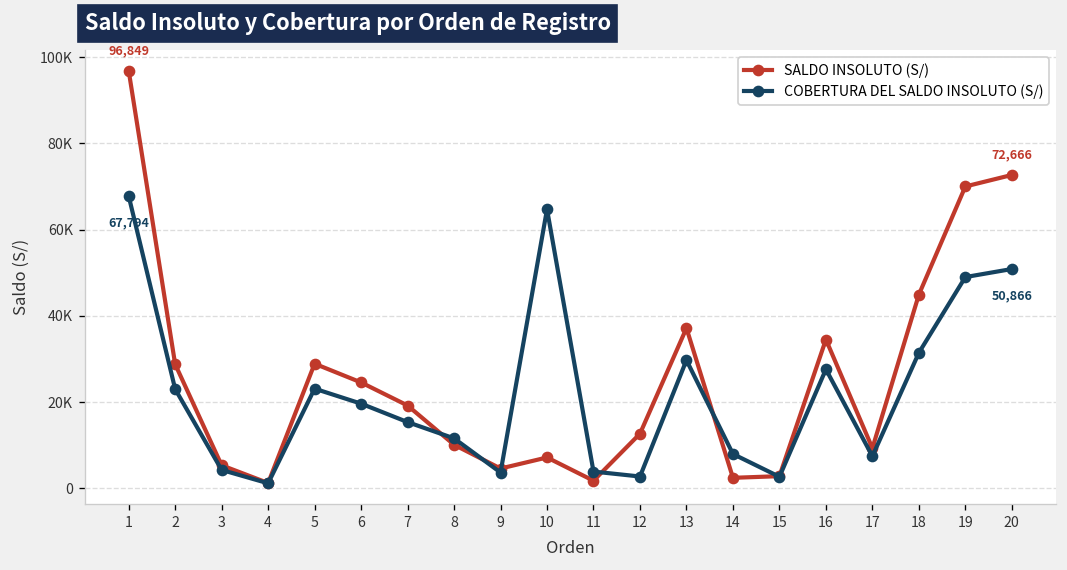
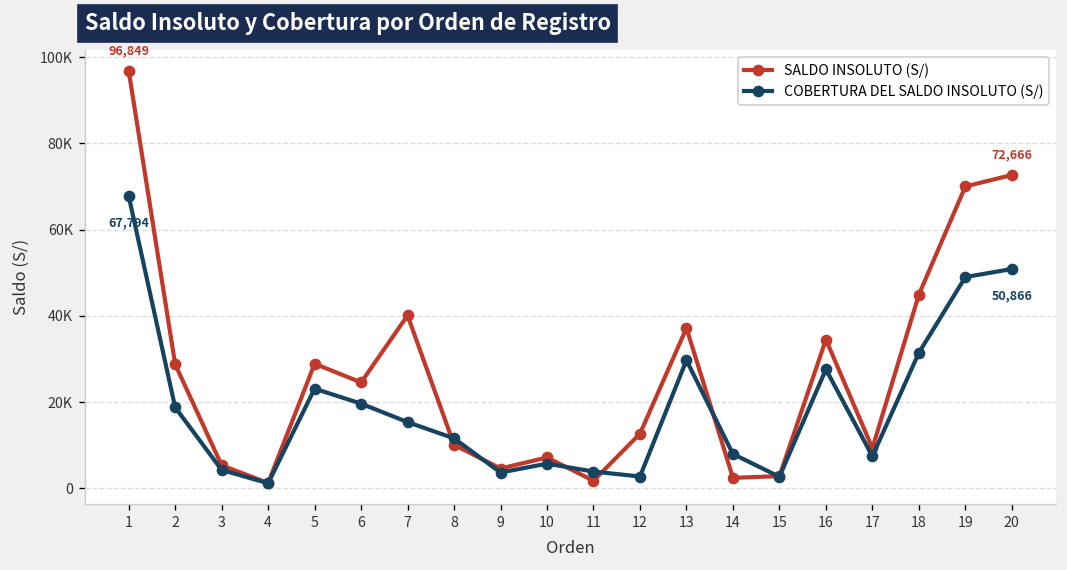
COBERTURA DEL SALDO INSOLUTO (S/), 2: 23000 -> 19000
SALDO INSOLUTO (S/), 7: 19000 -> 40000
COBERTURA DEL SALDO INSOLUTO (S/), 10: 65000 -> 6000
